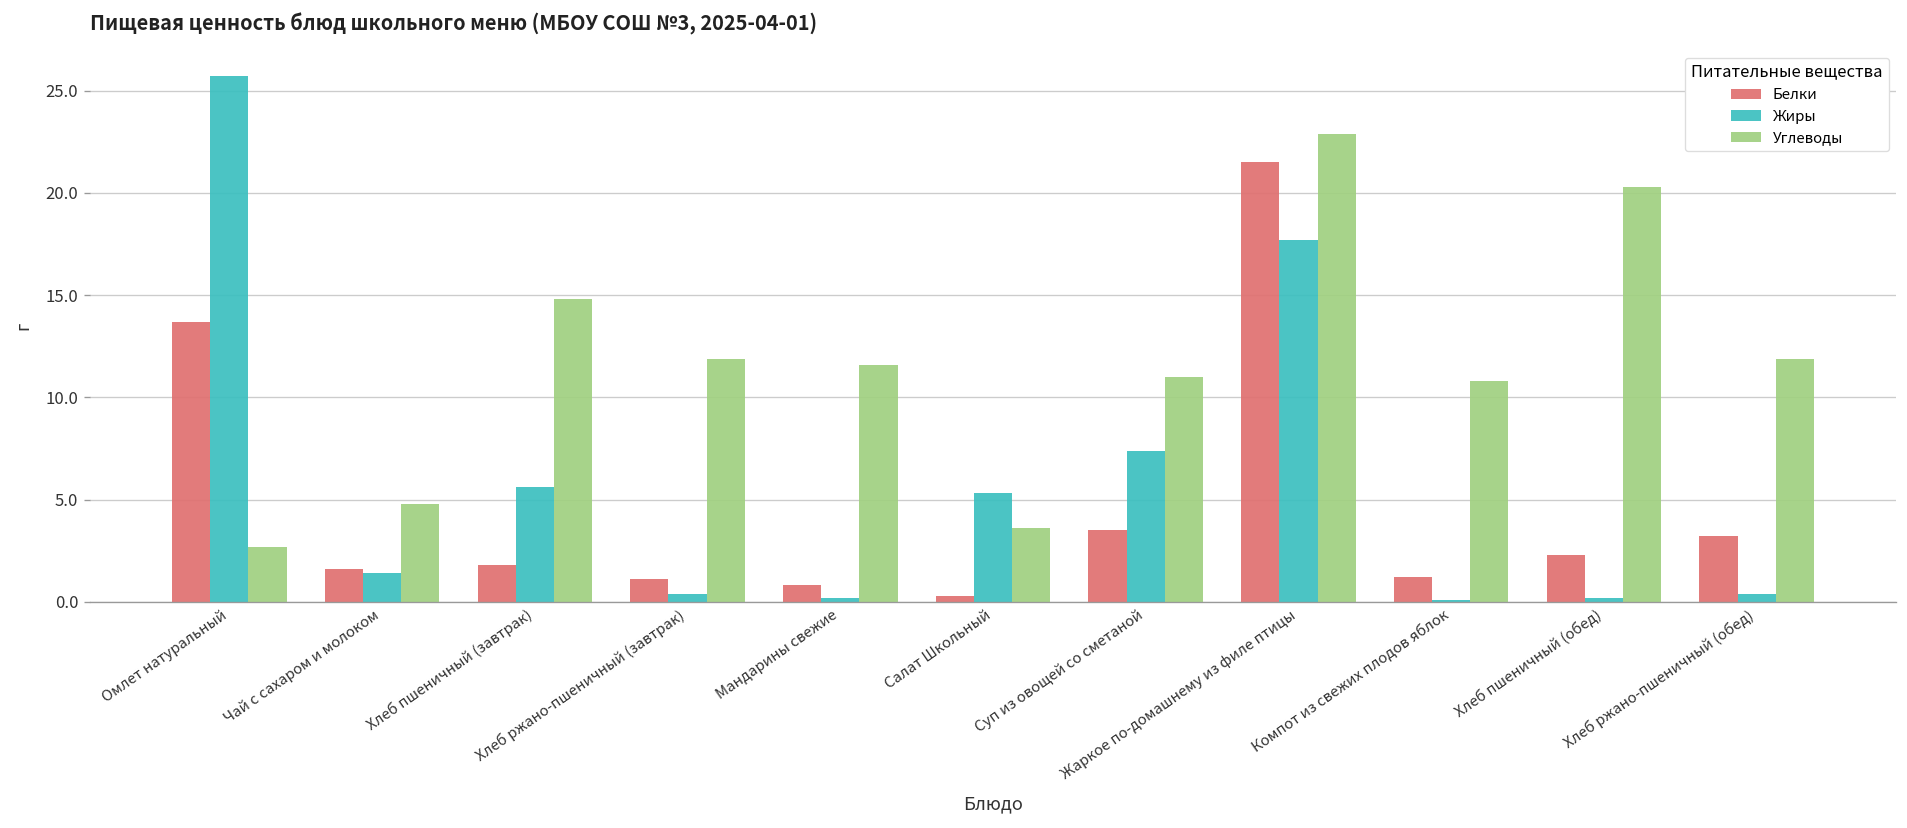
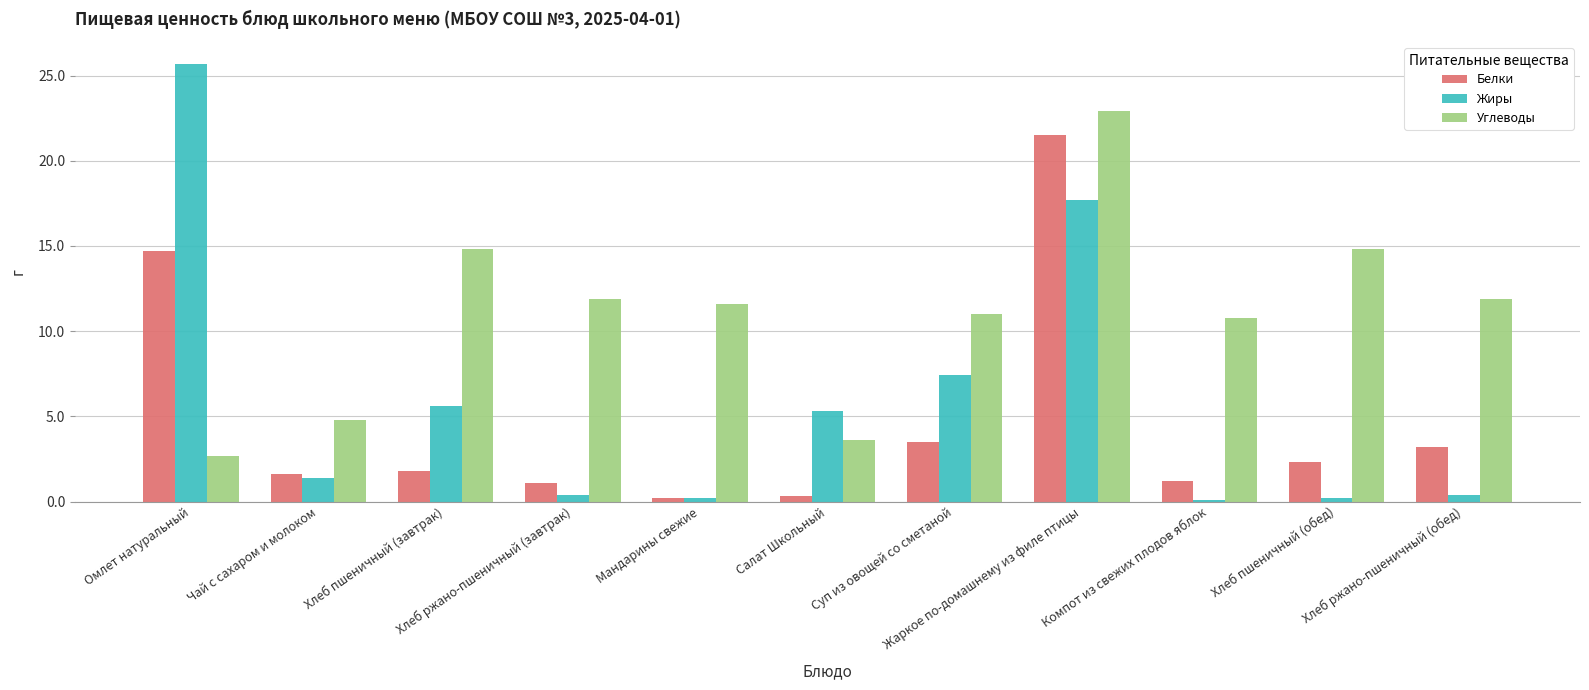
Белки, Омлет натуральный: 13.7 -> 14.7
Белки, Мандарины свежие: 0.8 -> 0.2
Углеводы, Хлеб пшеничный (обед): 20.3 -> 14.8
